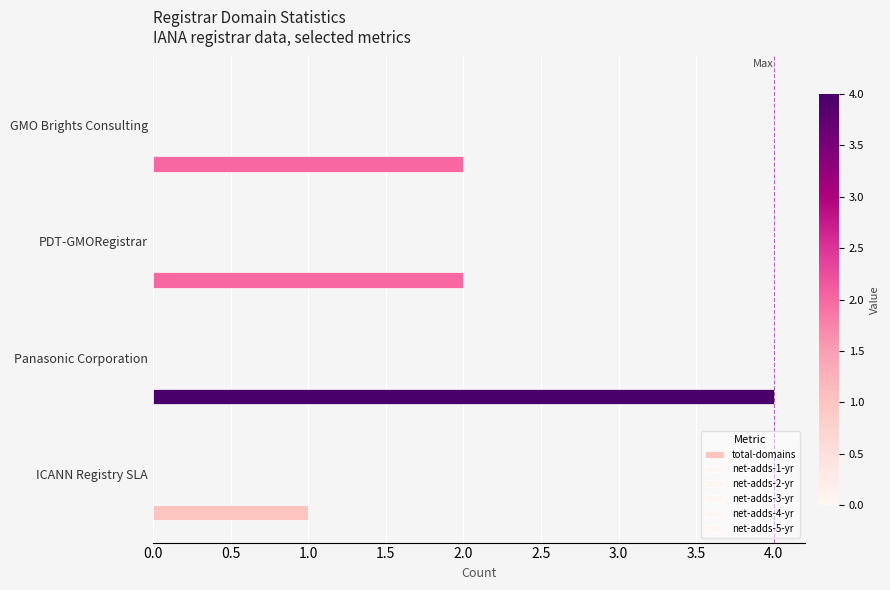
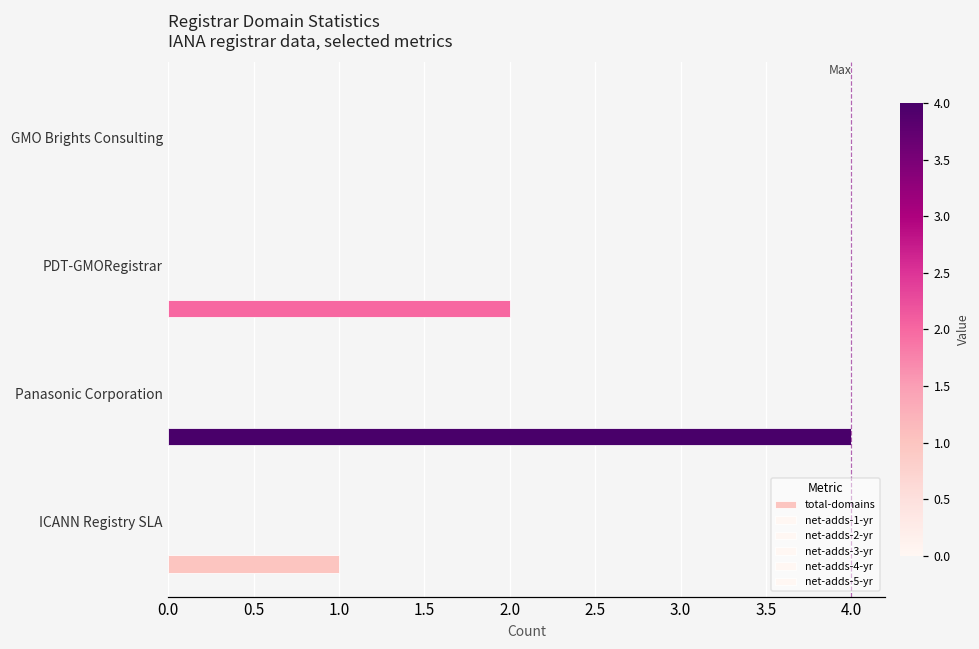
total-domains, GMO Brights Consulting: 2 -> 0
